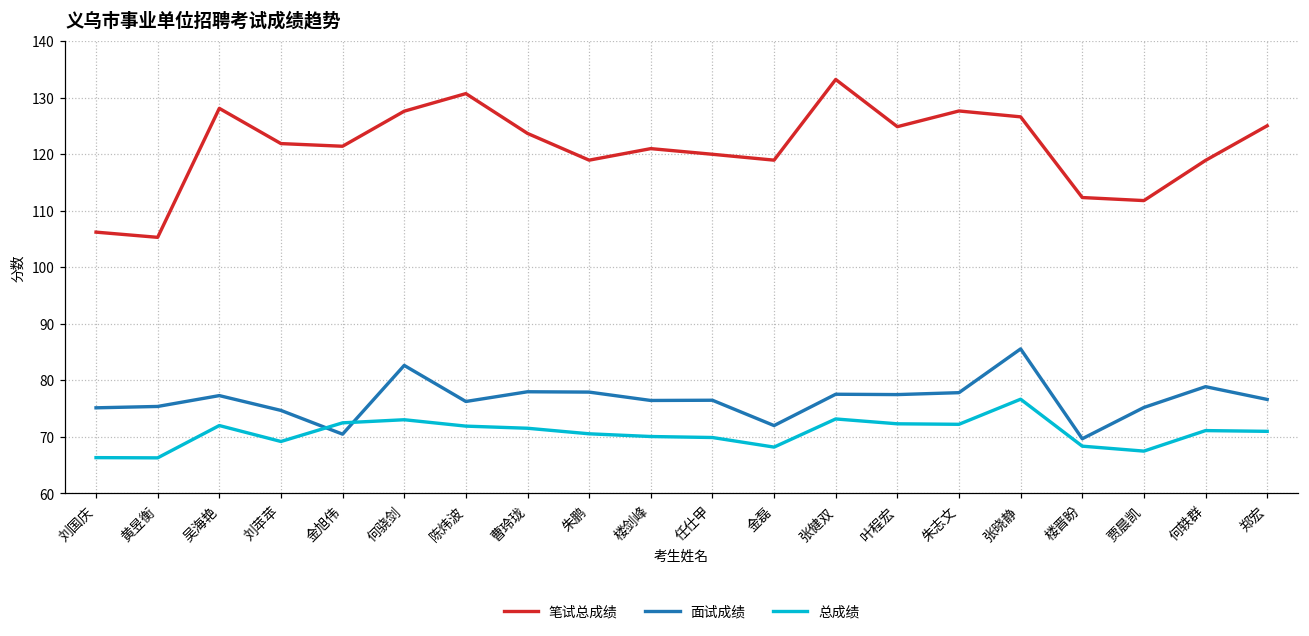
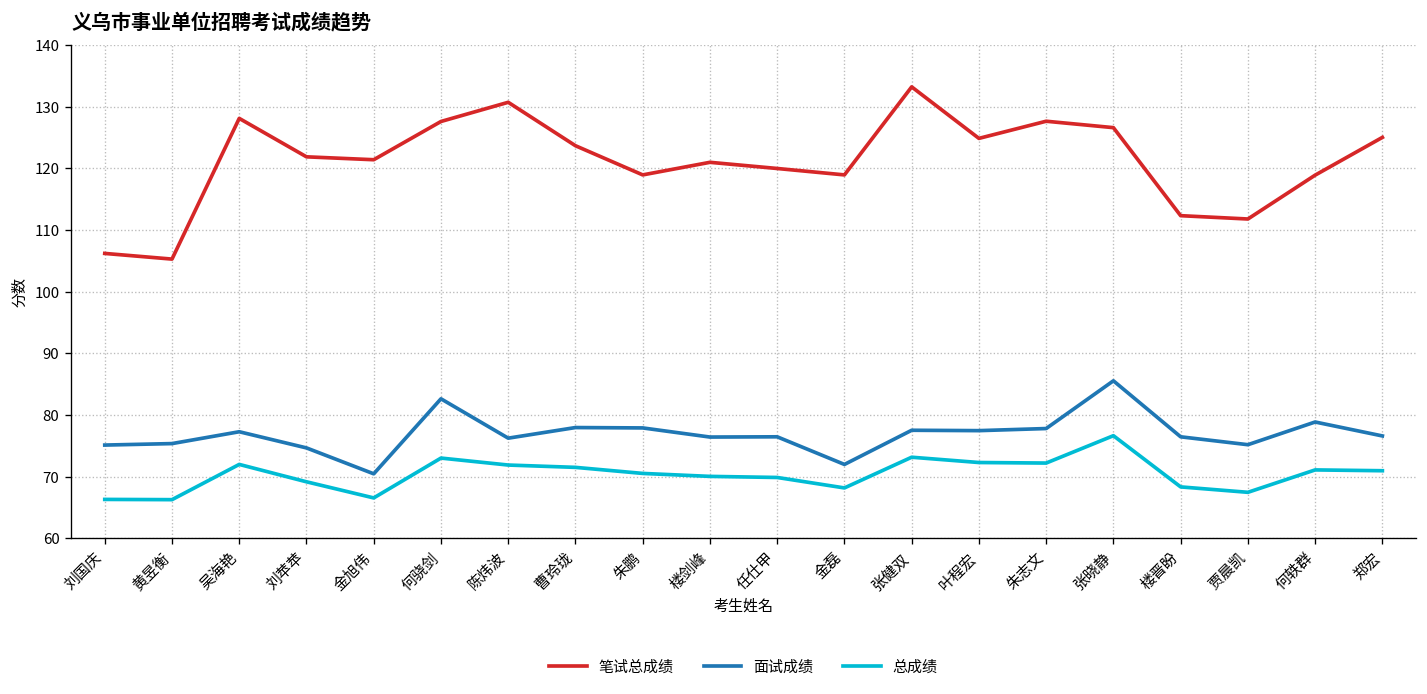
总成绩, 金旭伟: 72 -> 67
面试成绩, 楼晋盼: 70 -> 76
